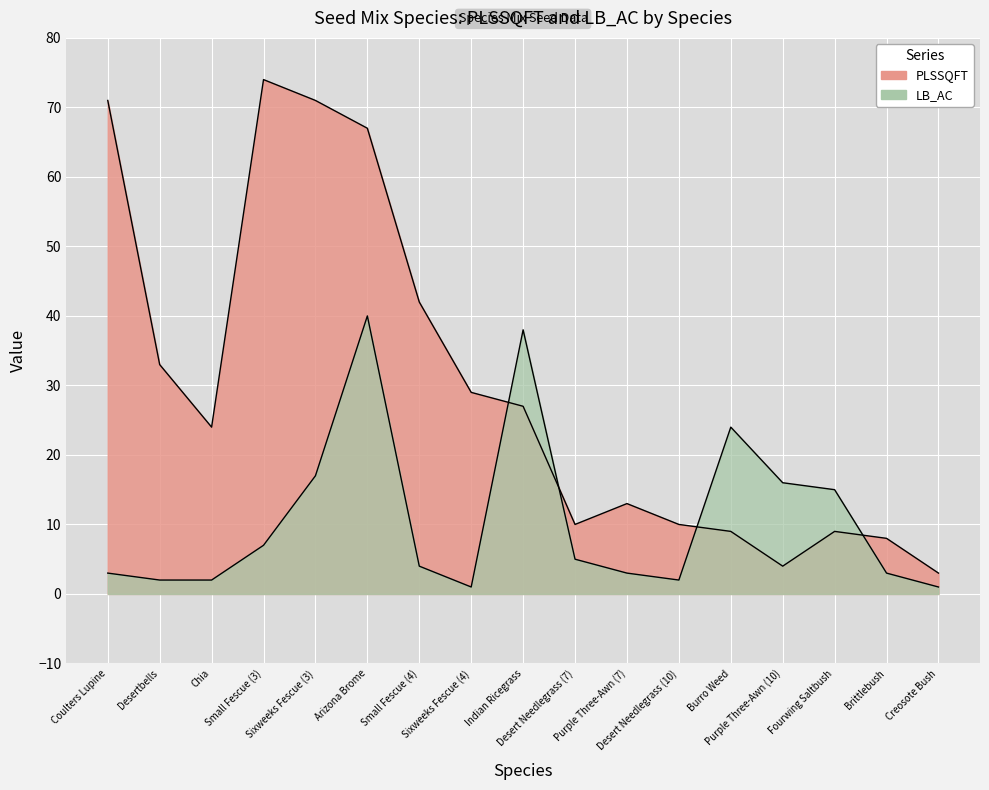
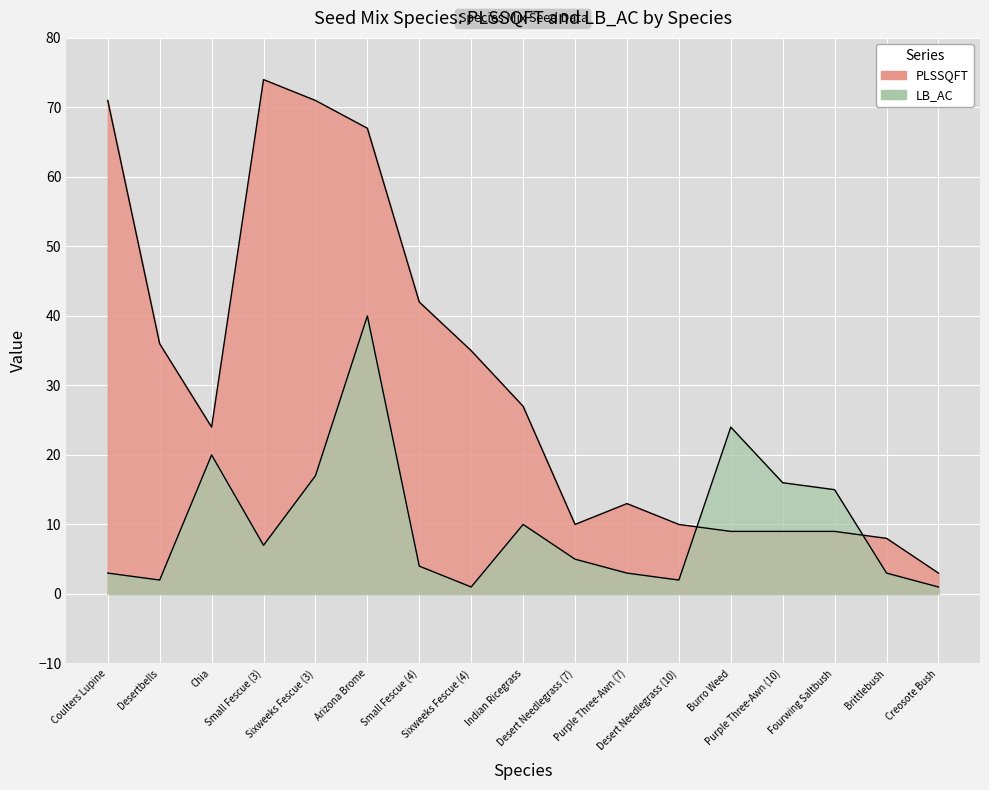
PLSSQFT, Desertbells: 33 -> 36
LB_AC, Chia: 2 -> 20
PLSSQFT, Sixweeks Fescue (4): 29 -> 35
LB_AC, Indian Ricegrass: 38 -> 10
PLSSQFT, Purple Three-Awn (10): 4 -> 9
